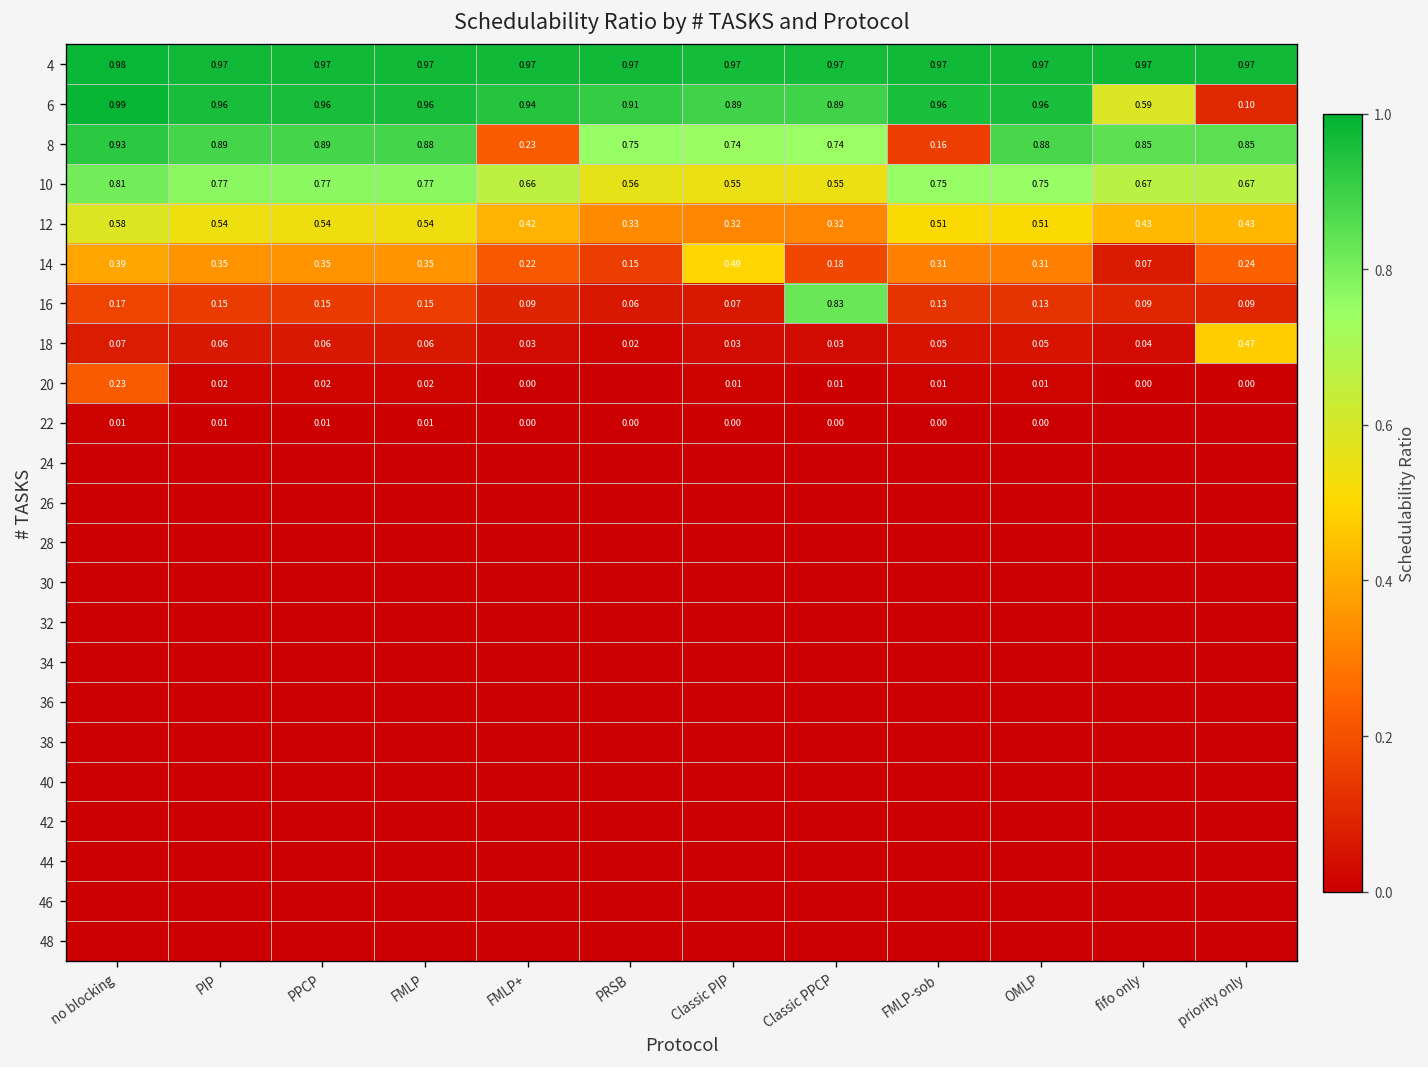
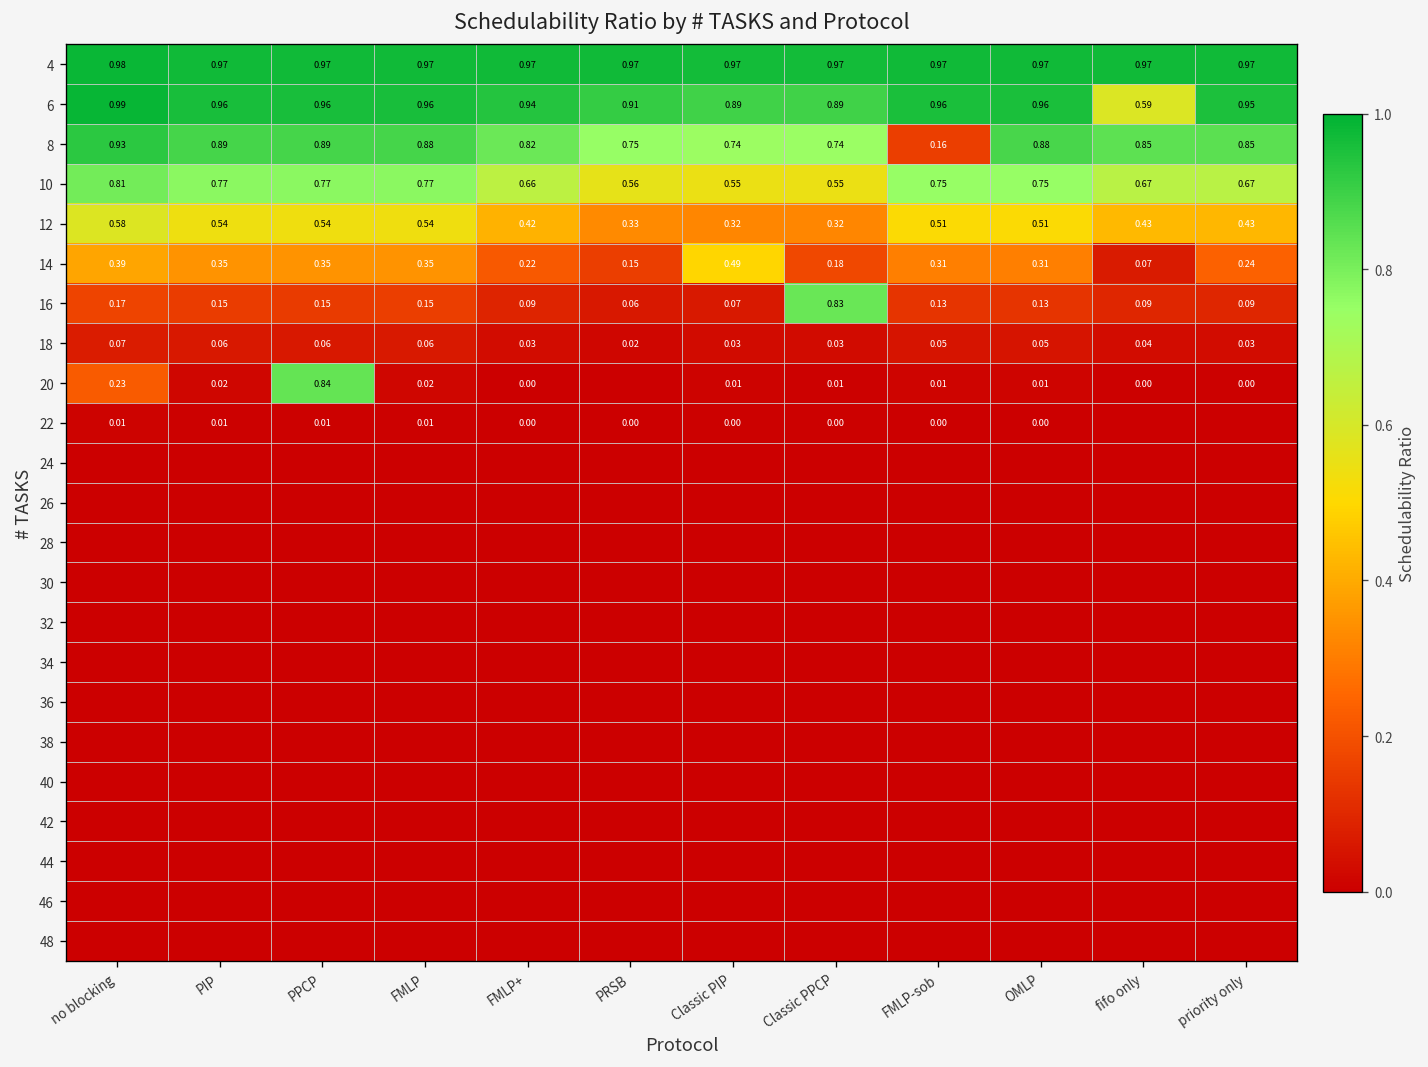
6, priority only: 0.10 -> 0.95
8, FMLP+: 0.23 -> 0.82
18, priority only: 0.47 -> 0.03
20, PPCP: 0.02 -> 0.84
